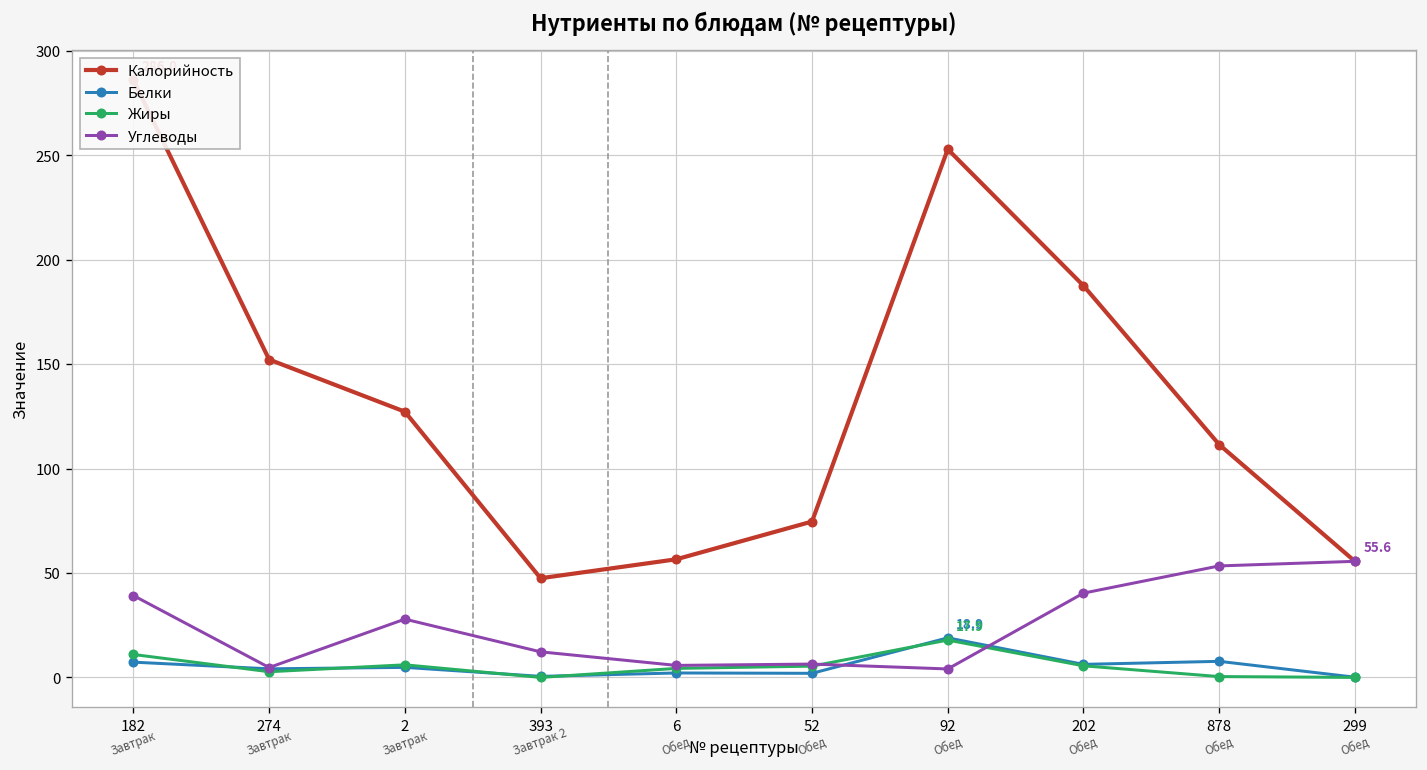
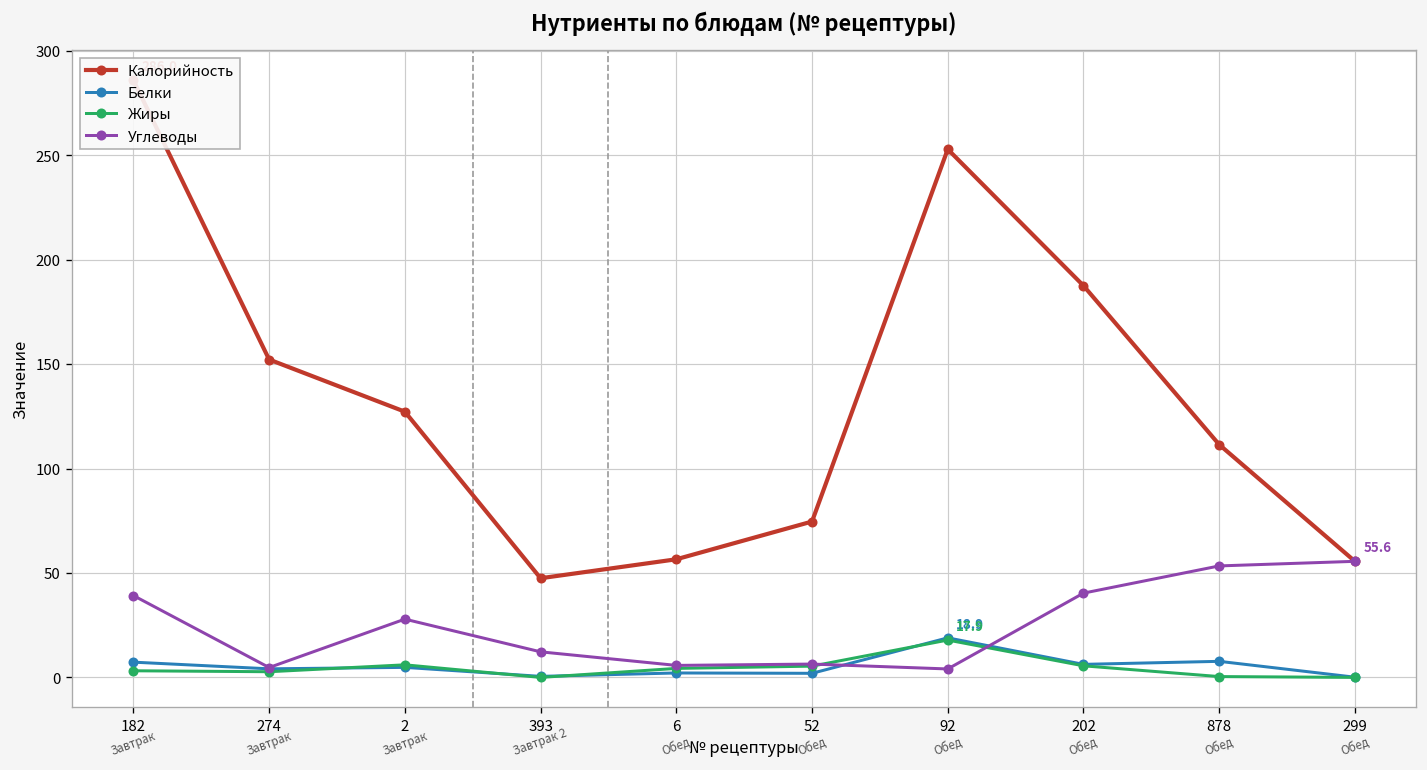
Жиры, 182: 11 -> 3
